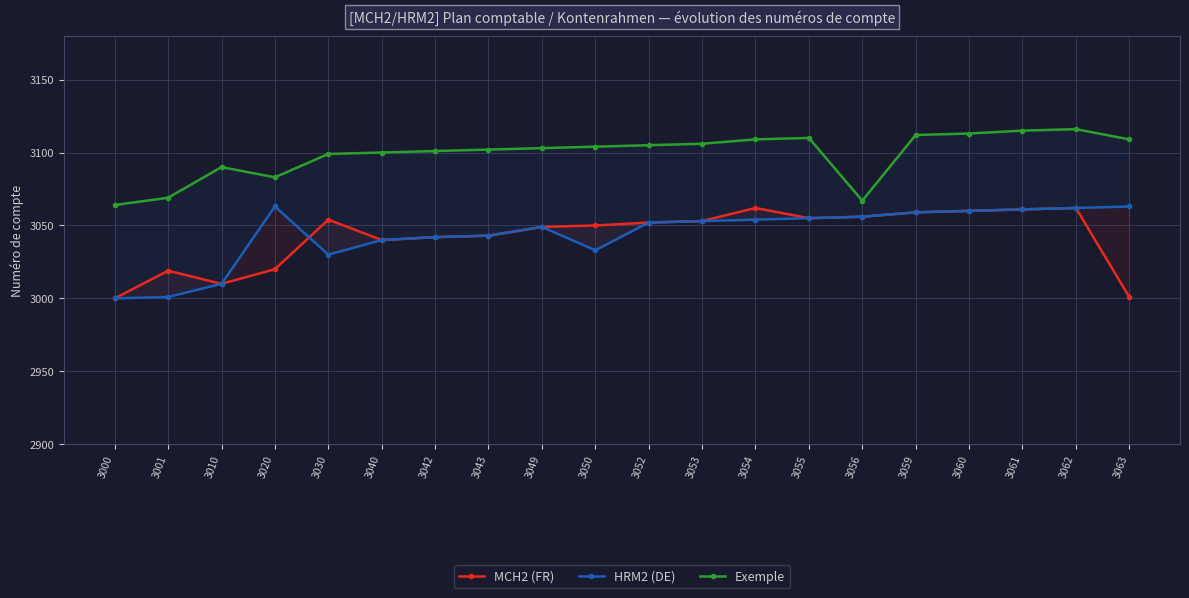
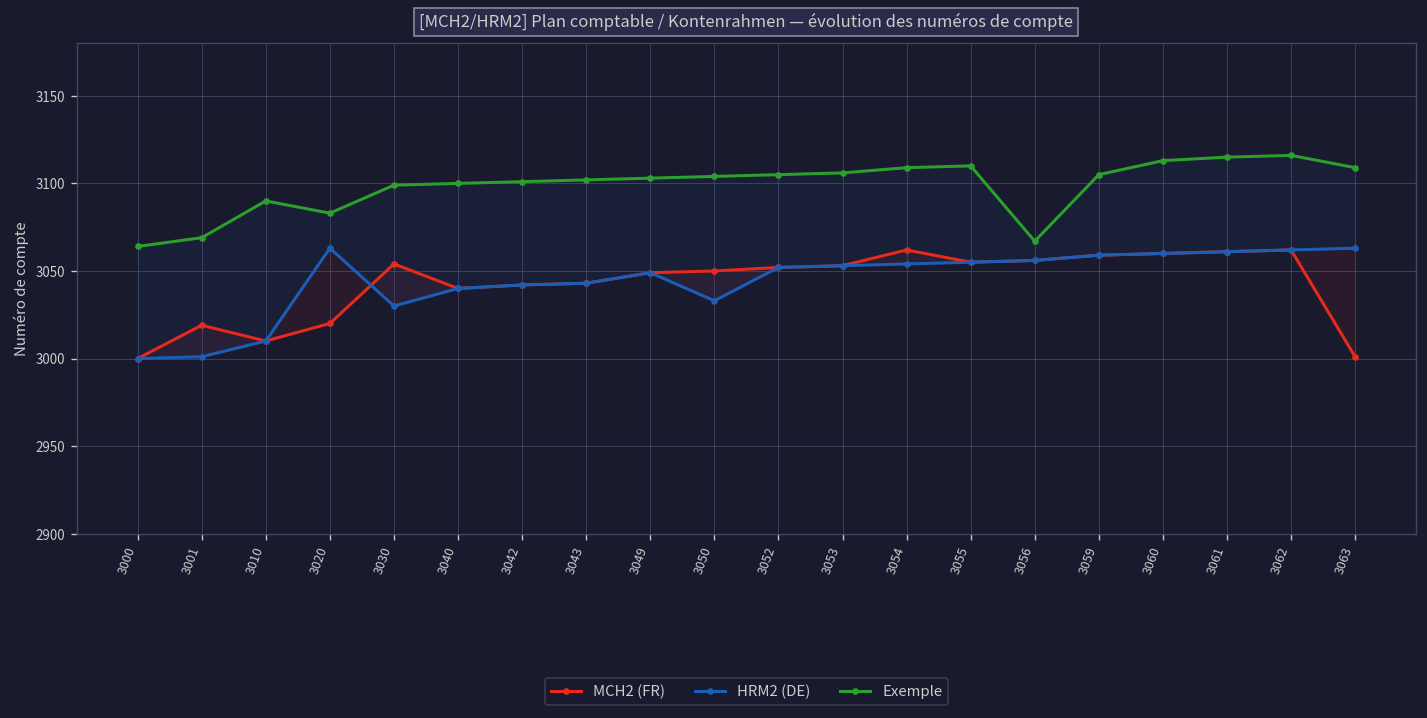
Exemple, 3059: 3112 -> 3105
